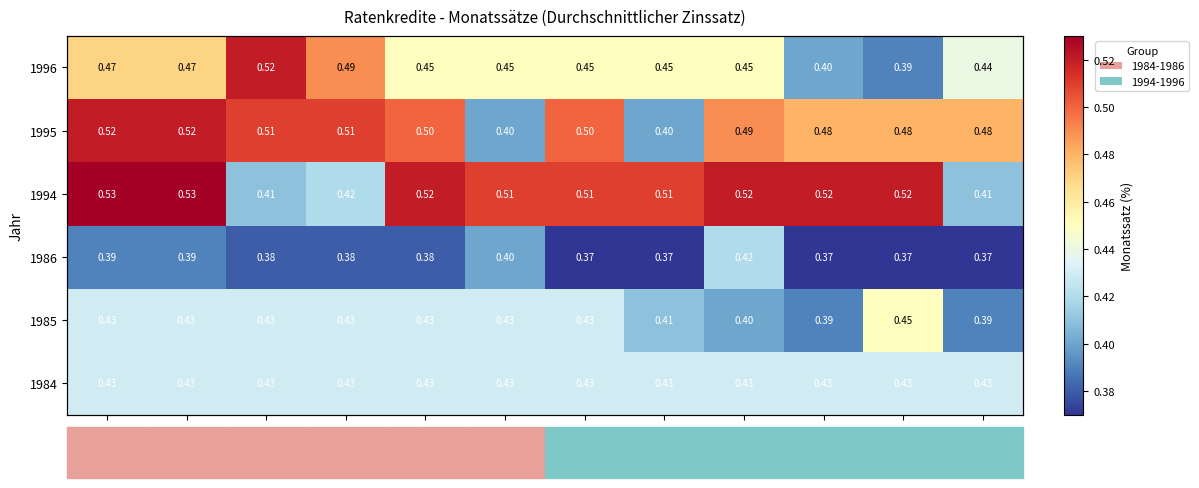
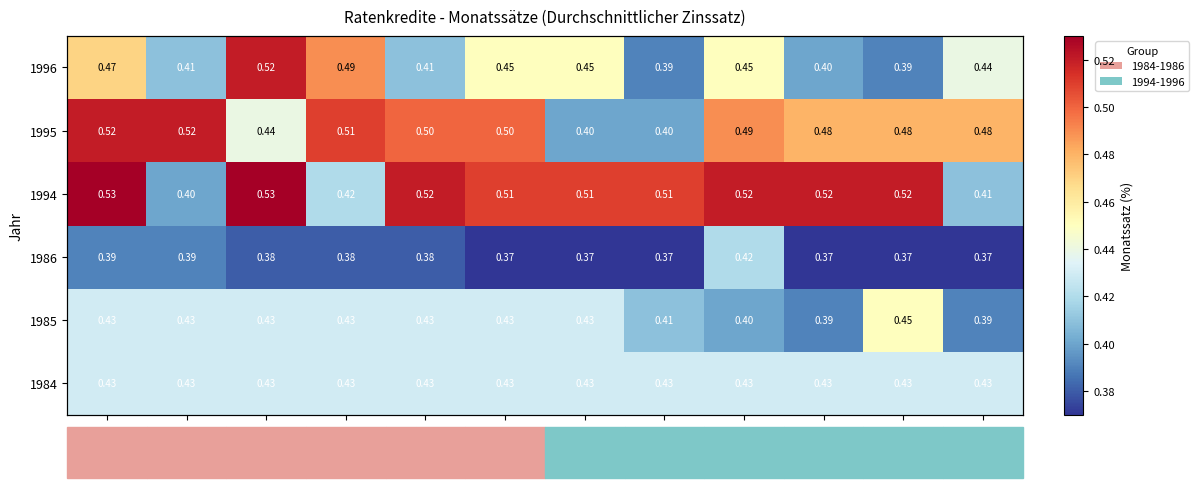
1996, Febr.: 0.47 -> 0.41
1996, Mai: 0.45 -> 0.41
1996, Aug.: 0.45 -> 0.39
1995, März: 0.51 -> 0.44
1995, Juni: 0.40 -> 0.50
1995, Juli: 0.50 -> 0.40
1994, Febr.: 0.53 -> 0.40
1994, März: 0.41 -> 0.53
1986, Juni: 0.40 -> 0.37
